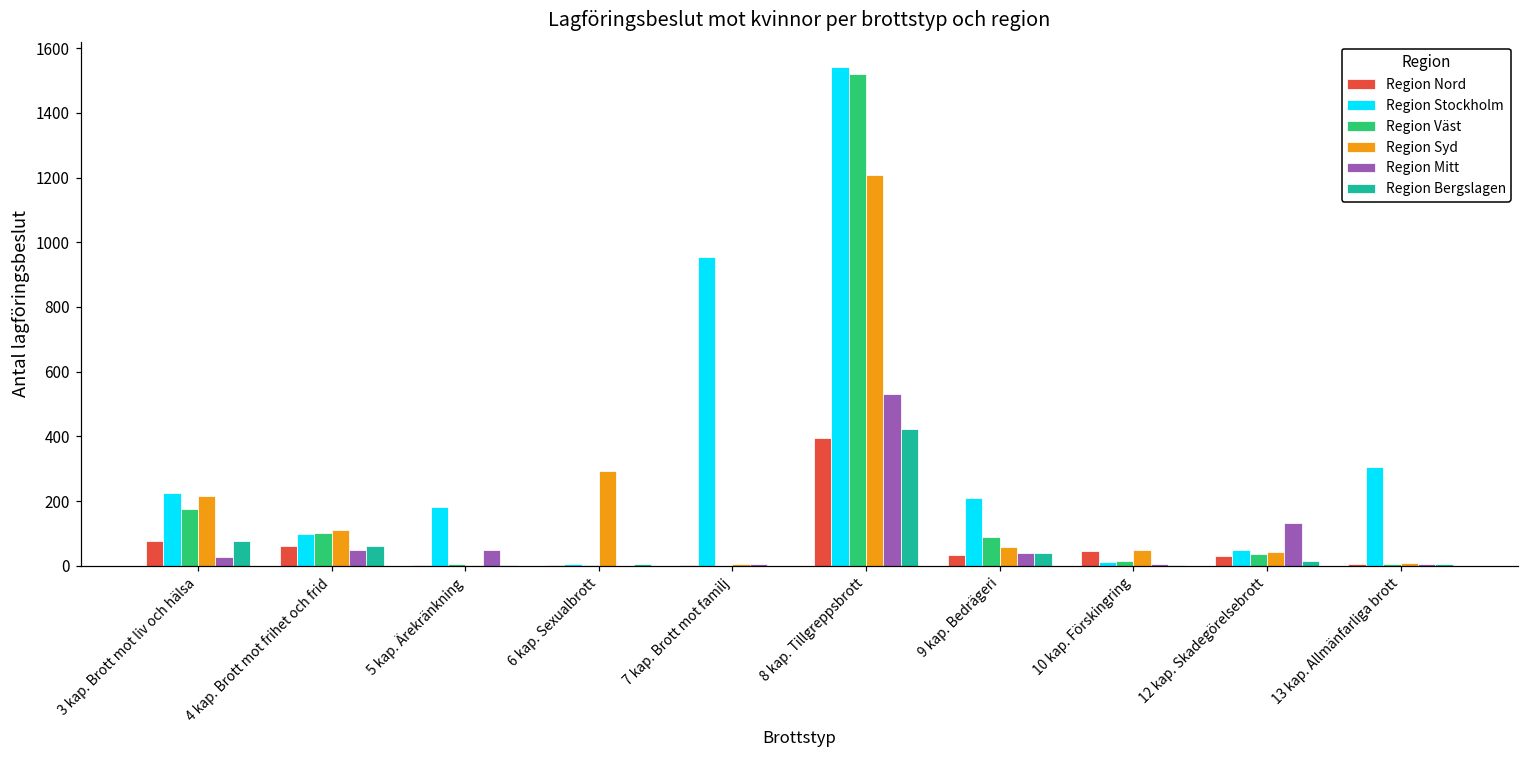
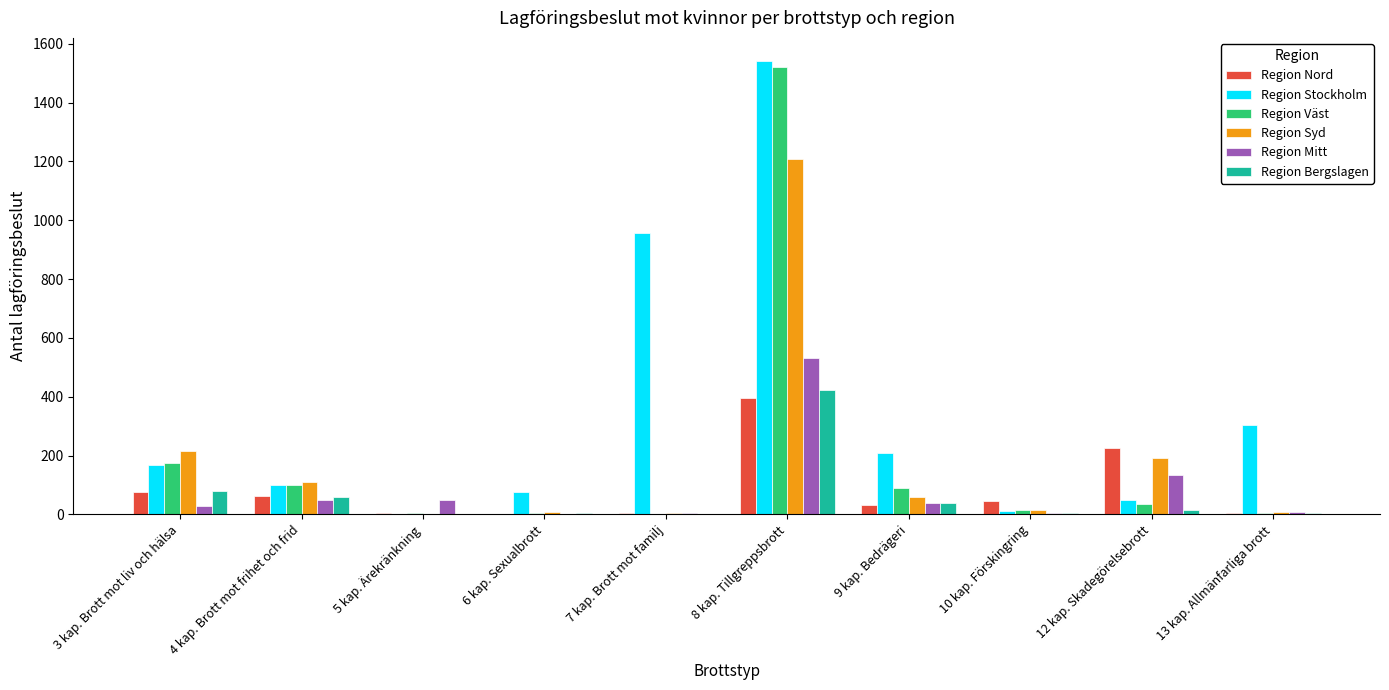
Region Stockholm, 3 kap. Brott mot liv och hälsa: 230 -> 170
Region Stockholm, 5 kap. Ärekränkning: 180 -> 0
Region Stockholm, 6 kap. Sexualbrott: 10 -> 80
Region Syd, 6 kap. Sexualbrott: 290 -> 10
Region Syd, 10 kap. Förskingring: 50 -> 20
Region Nord, 12 kap. Skadegörelsebrott: 30 -> 230
Region Syd, 12 kap. Skadegörelsebrott: 40 -> 190
